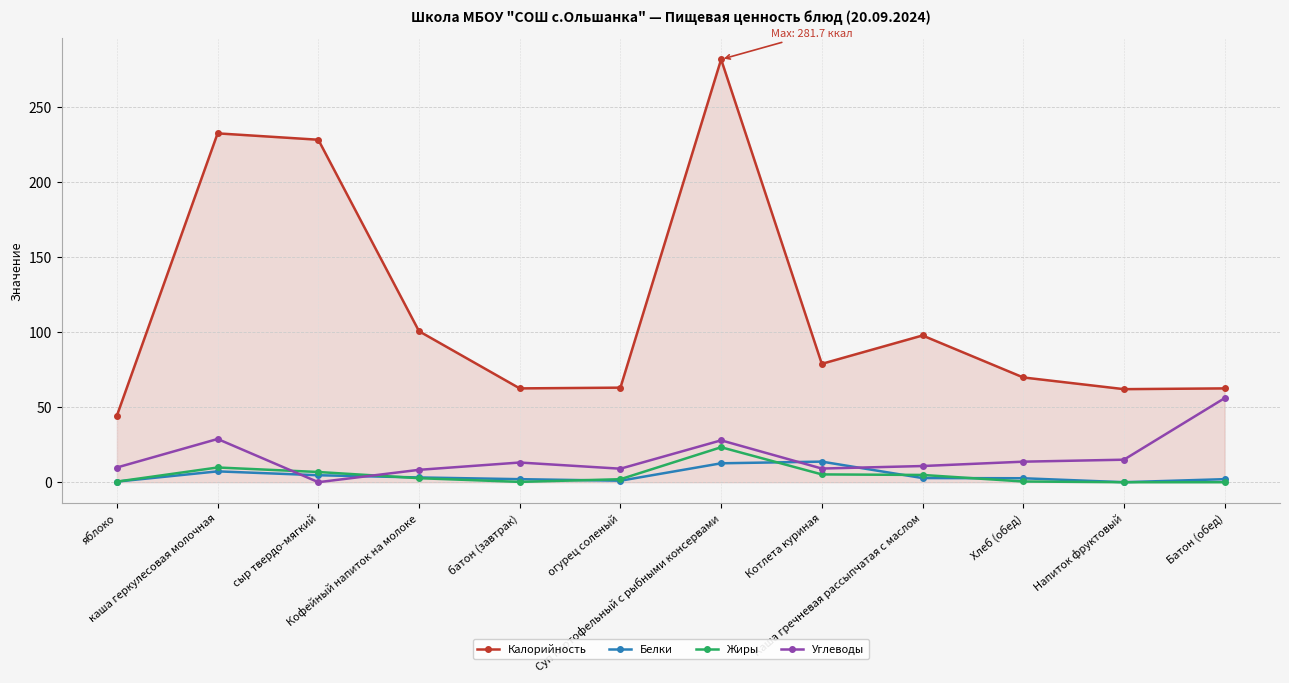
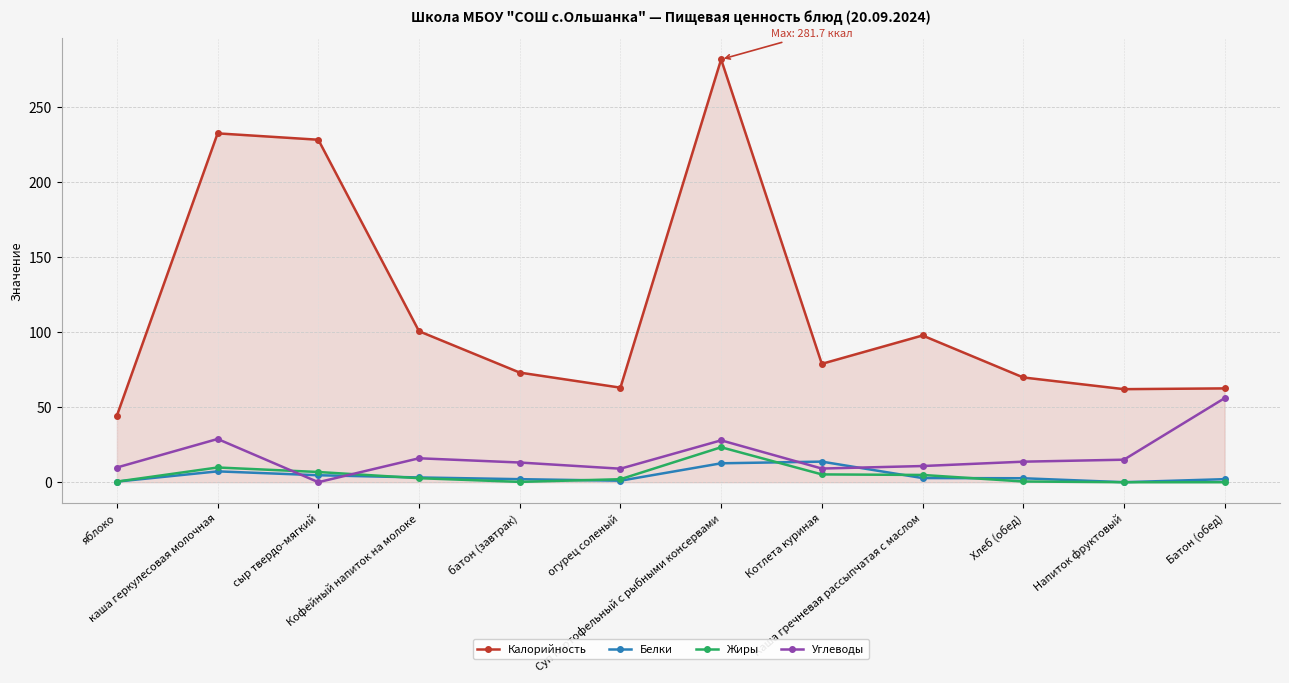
Углеводы, Кофейный напиток на молоке: 8 -> 16
Калорийность, батон (завтрак): 63 -> 73
